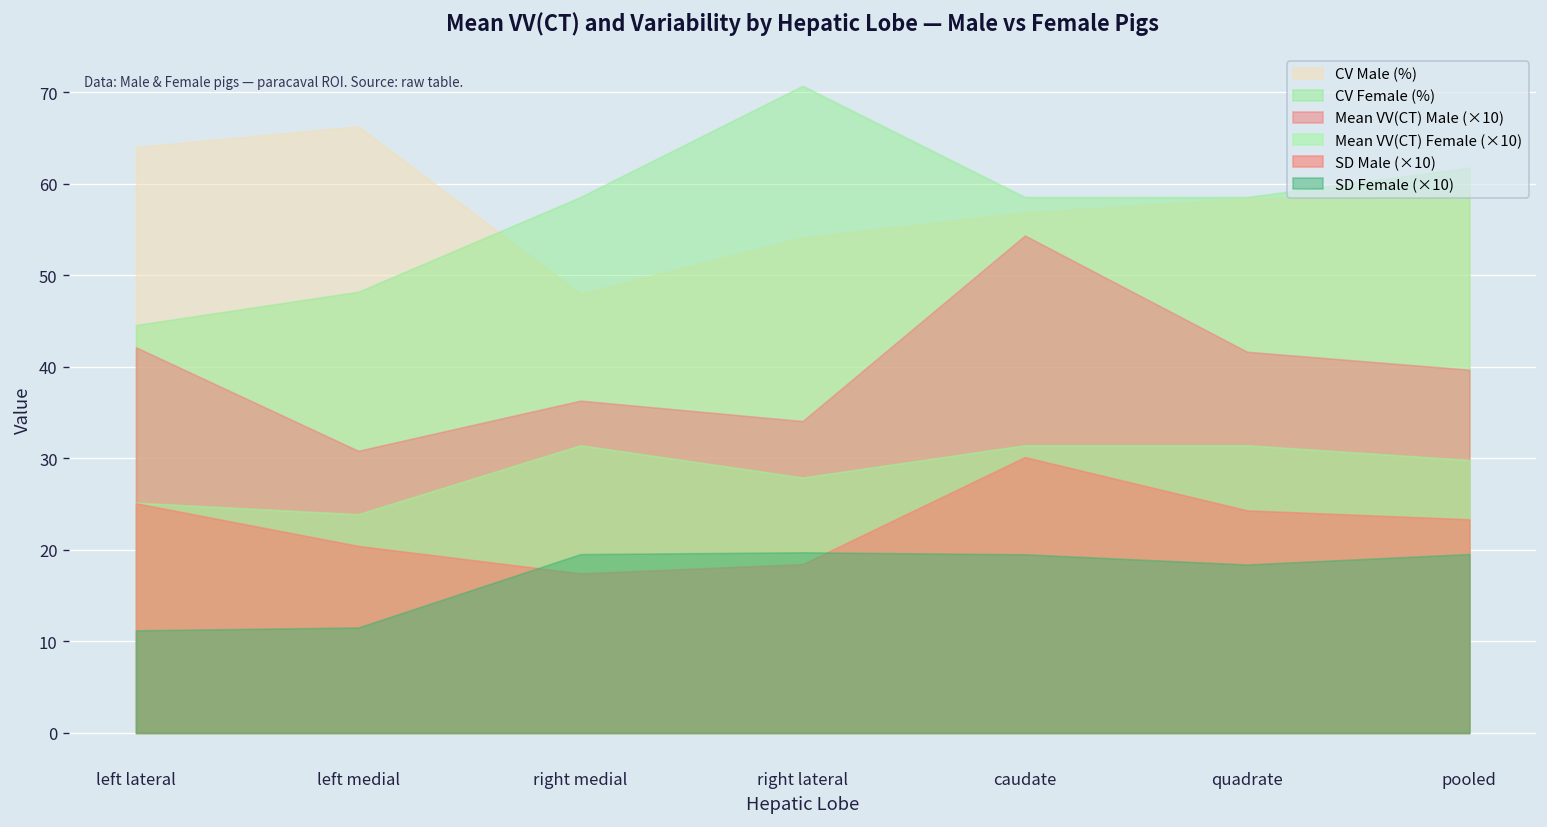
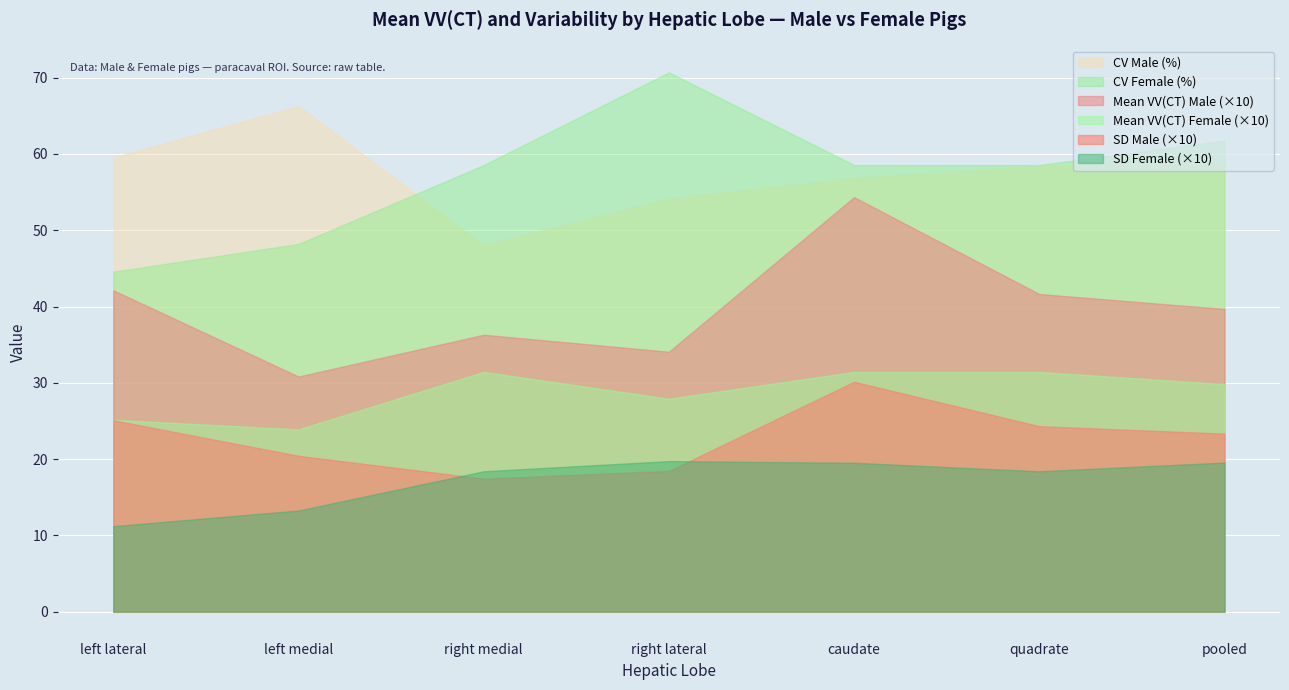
CV Male (%), left lateral: 64 -> 60
SD Female (×10), left medial: 12 -> 13
SD Female (×10), right medial: 20 -> 18
